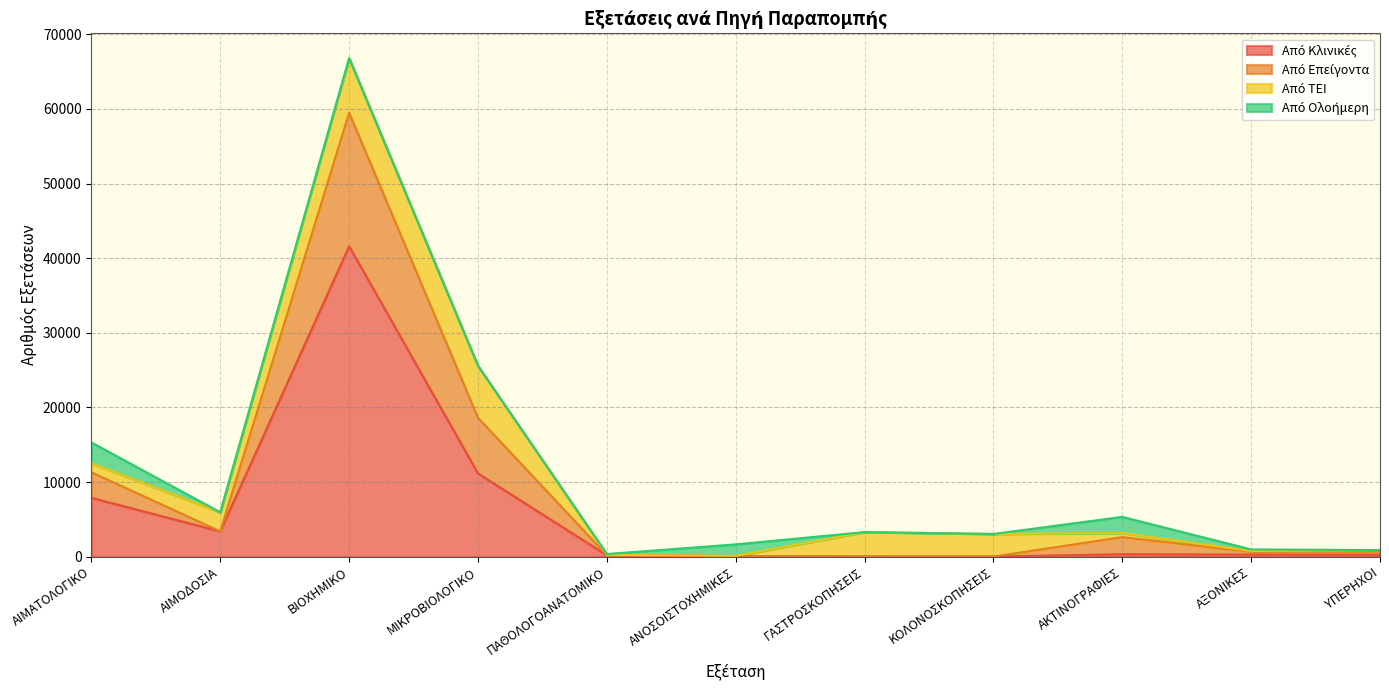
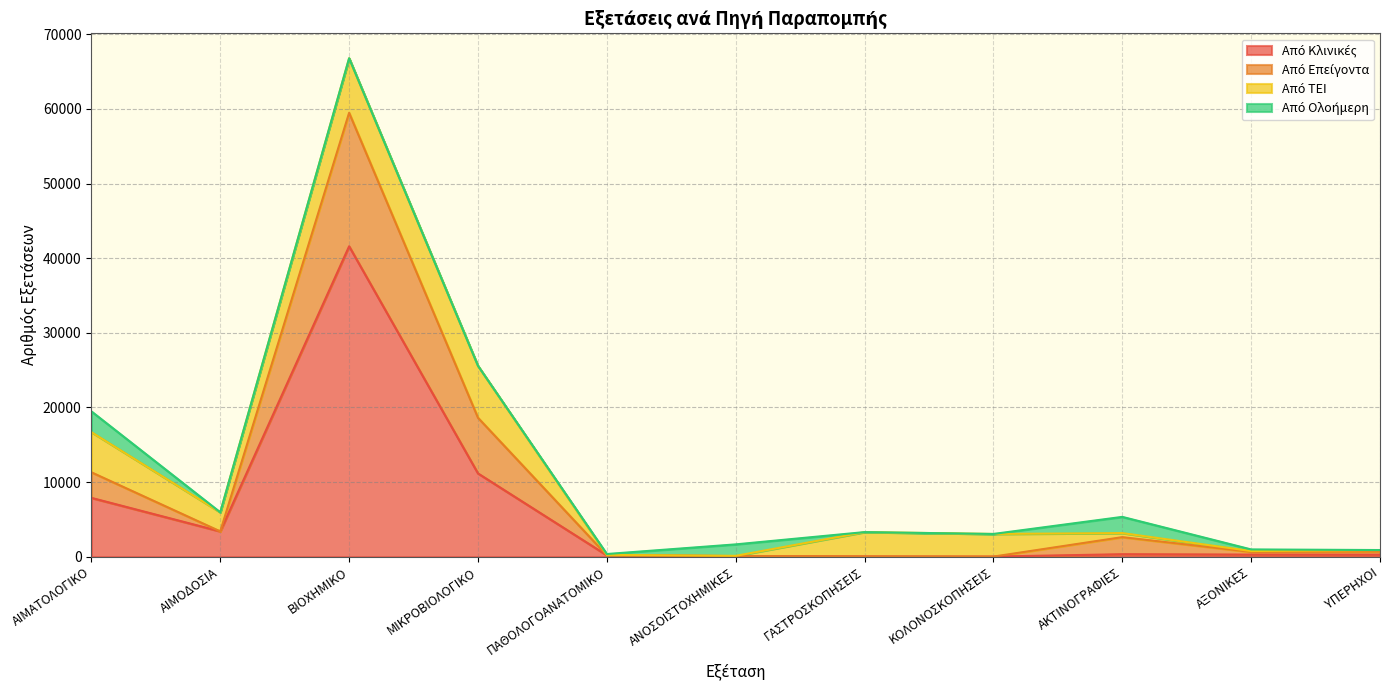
Από ΤΕΙ, ΑΙΜΑΤΟΛΟΓΙΚΟ: 1000 -> 5000
